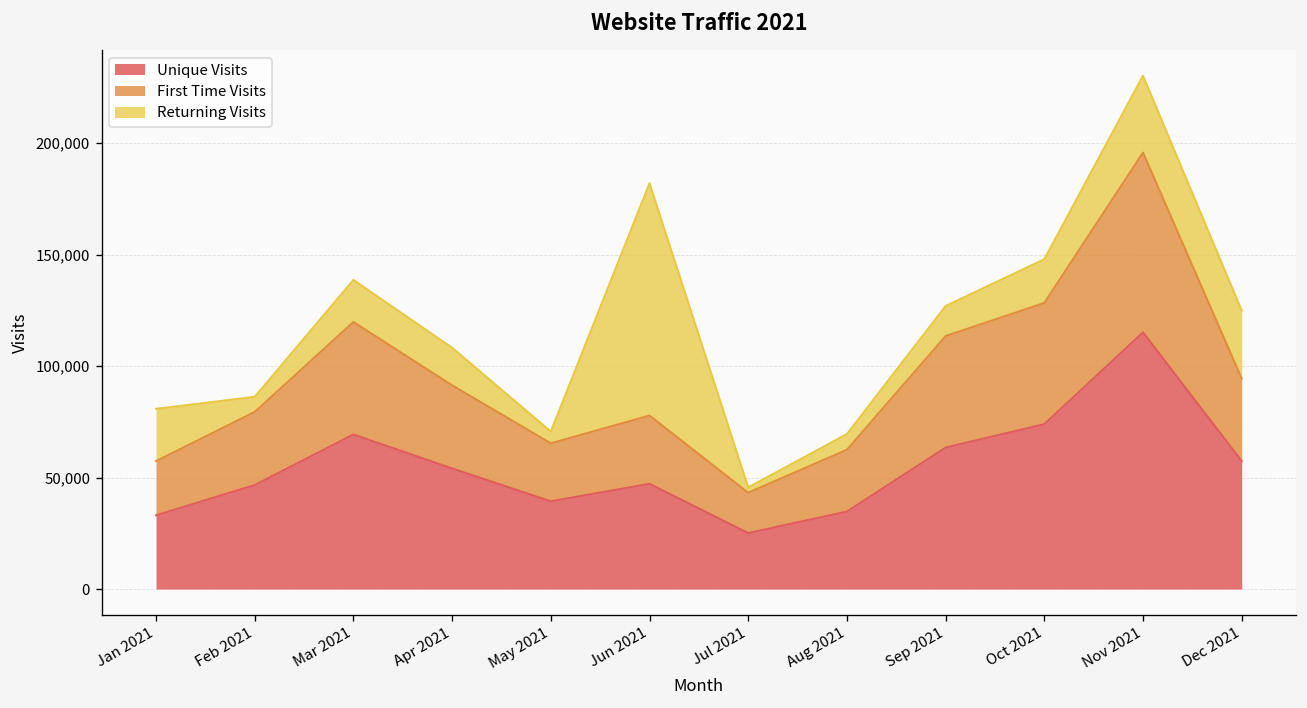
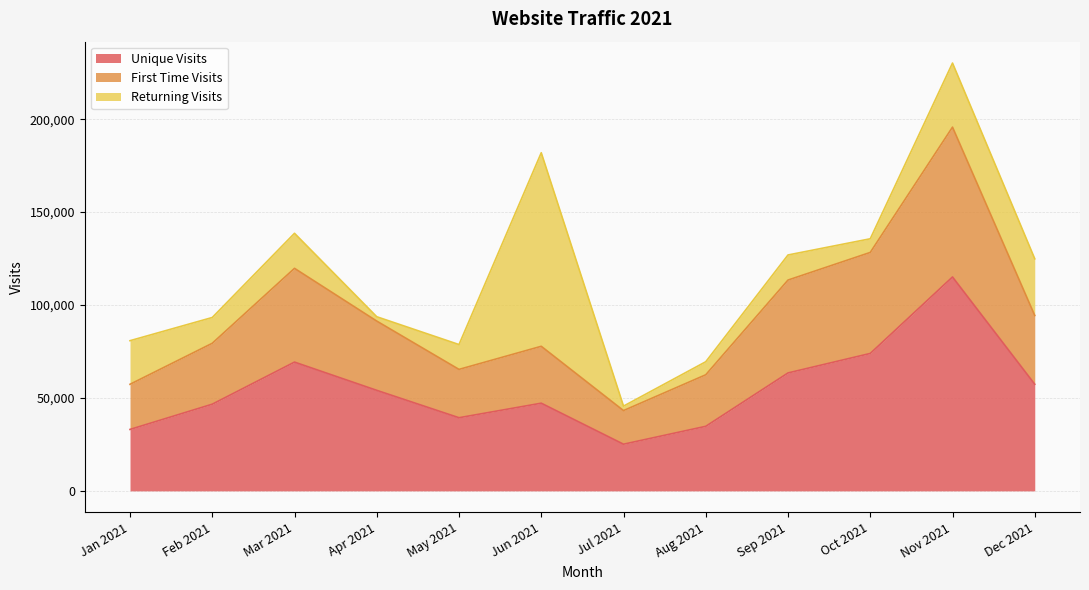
Returning Visits, Feb 2021: 7,000 -> 14,000
Returning Visits, Apr 2021: 17,000 -> 2,000
Returning Visits, May 2021: 5,000 -> 13,000
Returning Visits, Oct 2021: 20,000 -> 7,000
